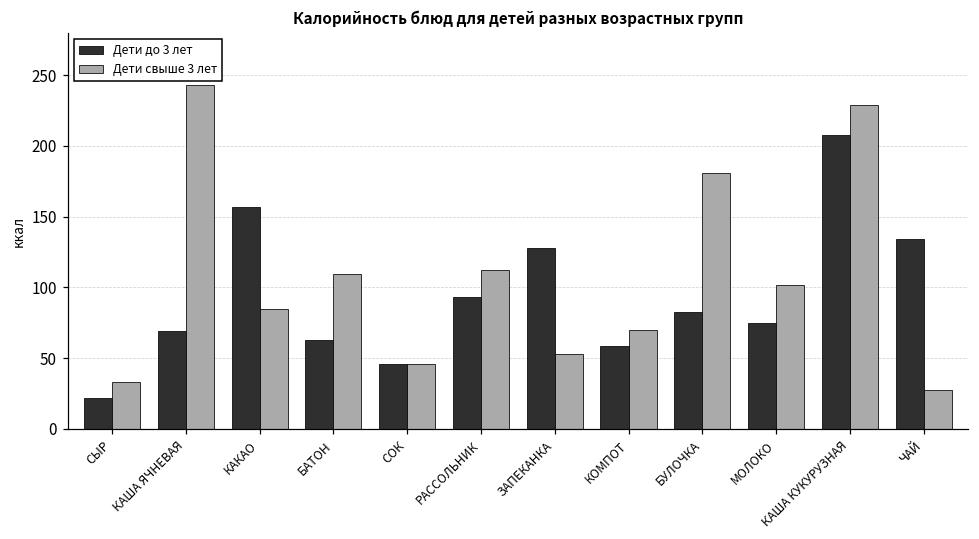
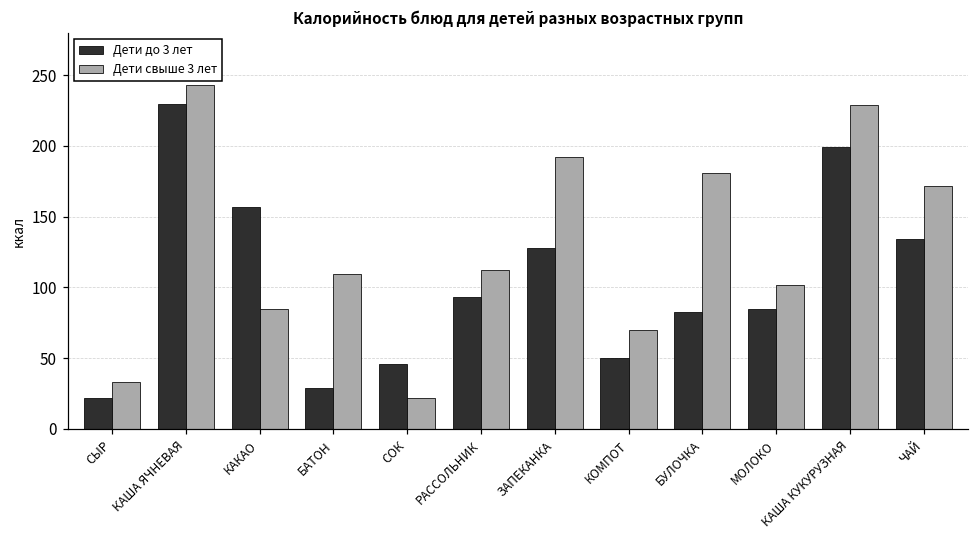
Дети до 3 лет, КАША ЯЧНЕВАЯ: 69 -> 230
Дети до 3 лет, БАТОН: 63 -> 29
Дети свыше 3 лет, СОК: 46 -> 22
Дети свыше 3 лет, ЗАПЕКАНКА: 53 -> 192
Дети до 3 лет, КОМПОТ: 59 -> 50
Дети до 3 лет, МОЛОКО: 75 -> 85
Дети до 3 лет, КАША КУКУРУЗНАЯ: 208 -> 199
Дети свыше 3 лет, ЧАЙ: 27 -> 172
